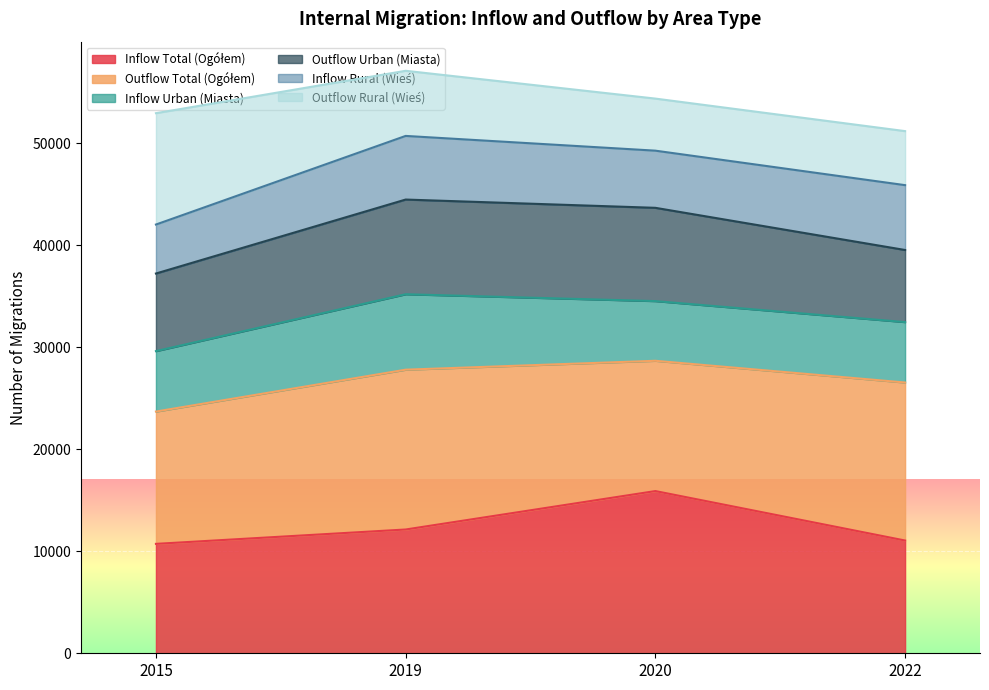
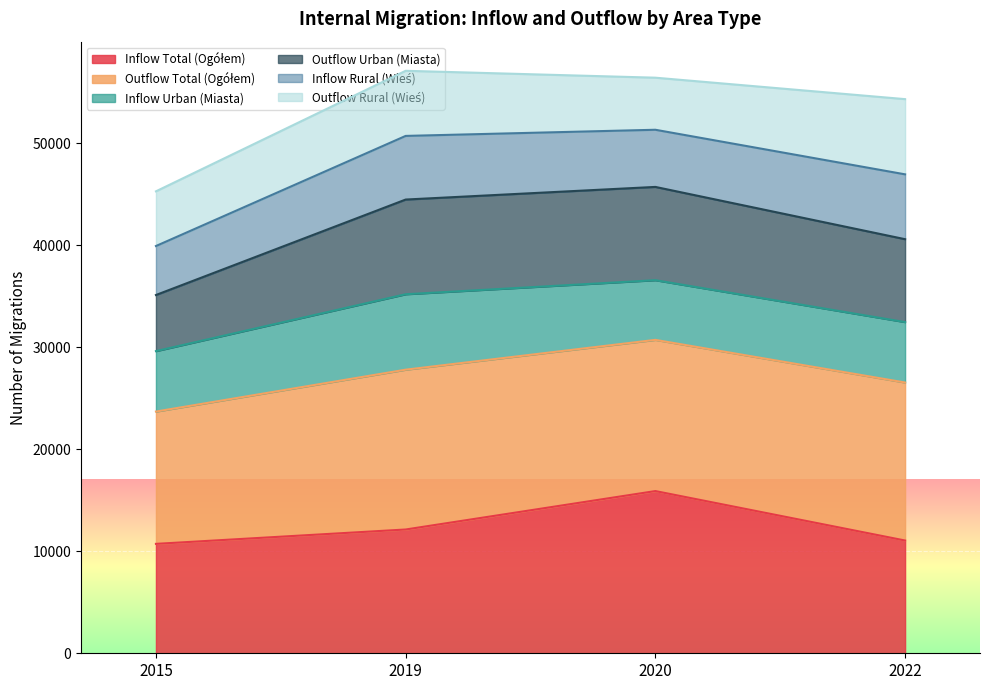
Outflow Urban (Miasta), 2015: 7600 -> 5500
Outflow Rural (Wieś), 2015: 10900 -> 5400
Outflow Total (Ogółem), 2020: 12800 -> 14800
Outflow Urban (Miasta), 2022: 7100 -> 8100
Outflow Rural (Wieś), 2022: 5300 -> 7400
